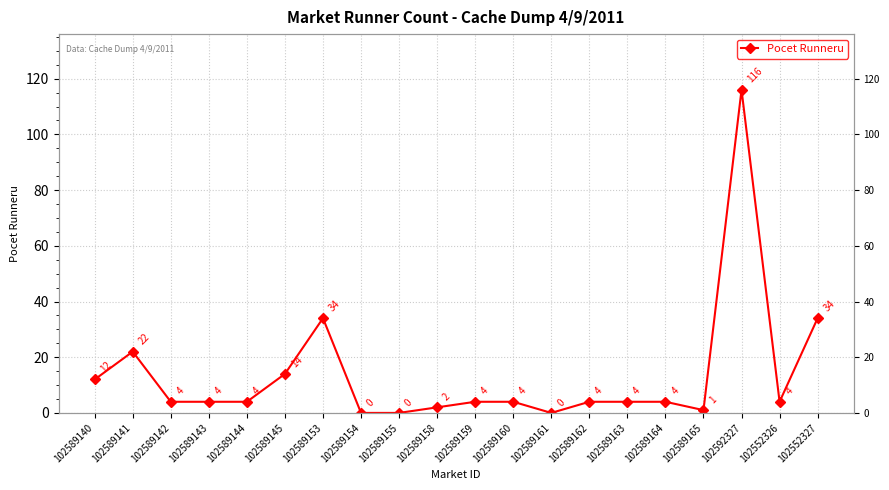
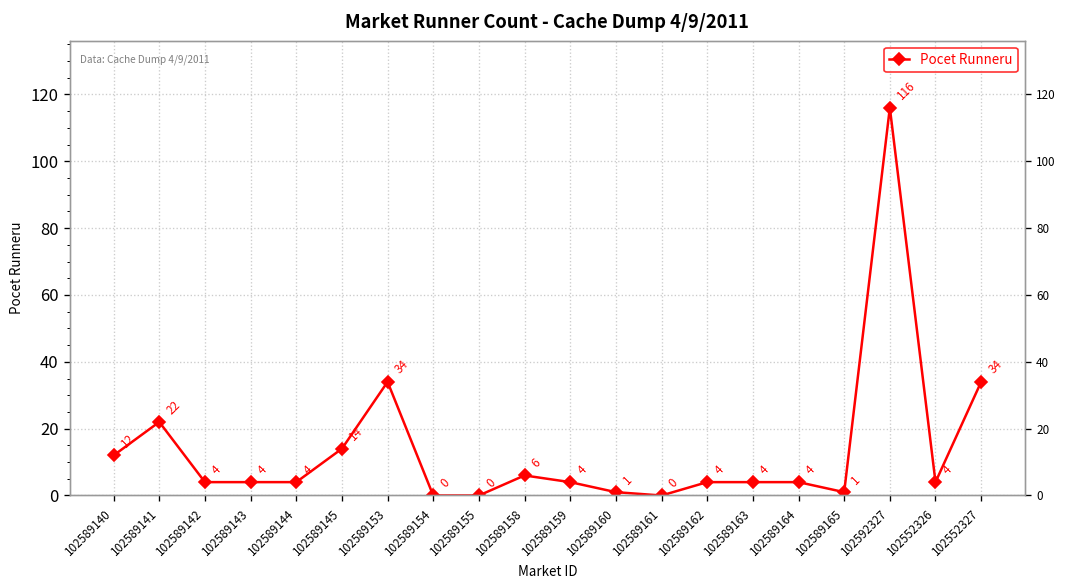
102589158: 2 -> 6
102589160: 4 -> 1
